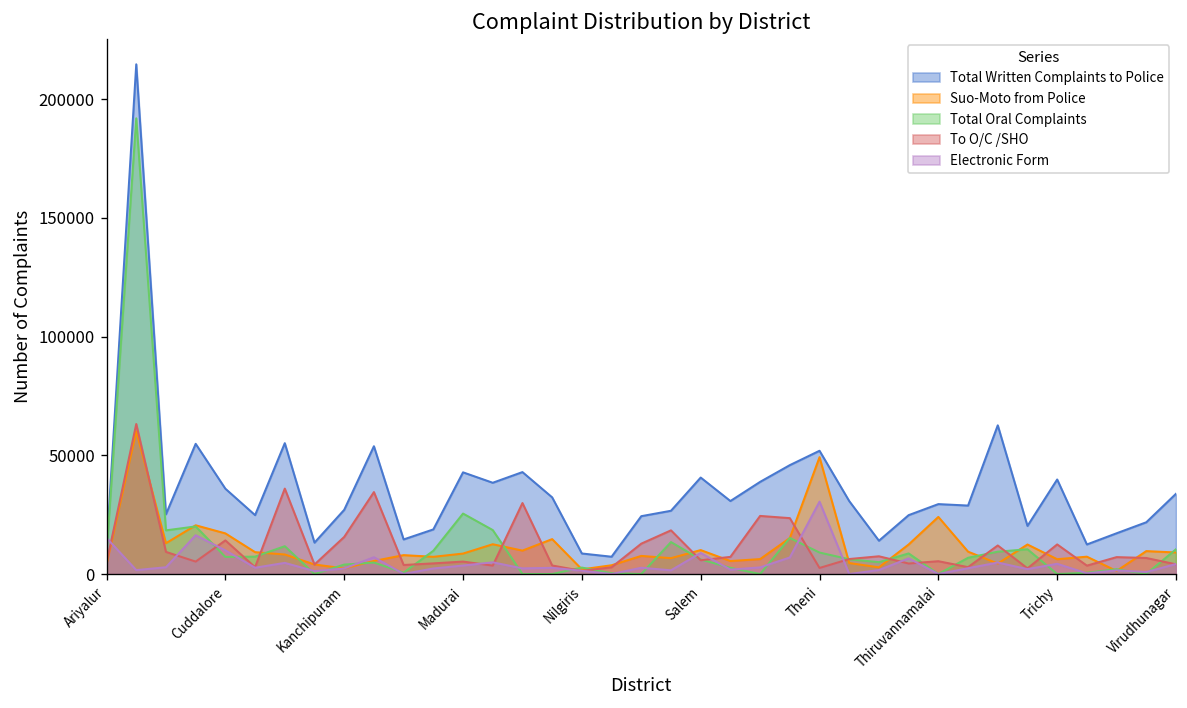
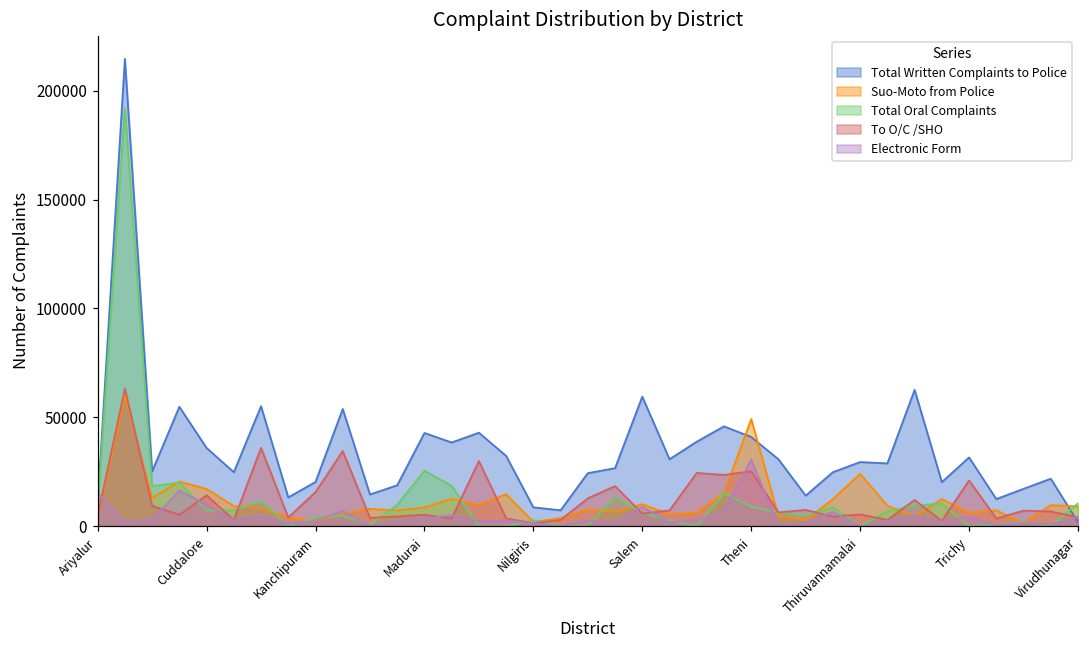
Total Written Complaints to Police, Kanchipuram: 27000 -> 20000
Total Written Complaints to Police, Salem: 41000 -> 60000
Total Written Complaints to Police, Theni: 52000 -> 41000
To O/C /SHO, Theni: 3000 -> 25000
Total Written Complaints to Police, Trichy: 40000 -> 32000
To O/C /SHO, Trichy: 12000 -> 21000
Total Written Complaints to Police, Virudhunagar: 34000 -> 2000
